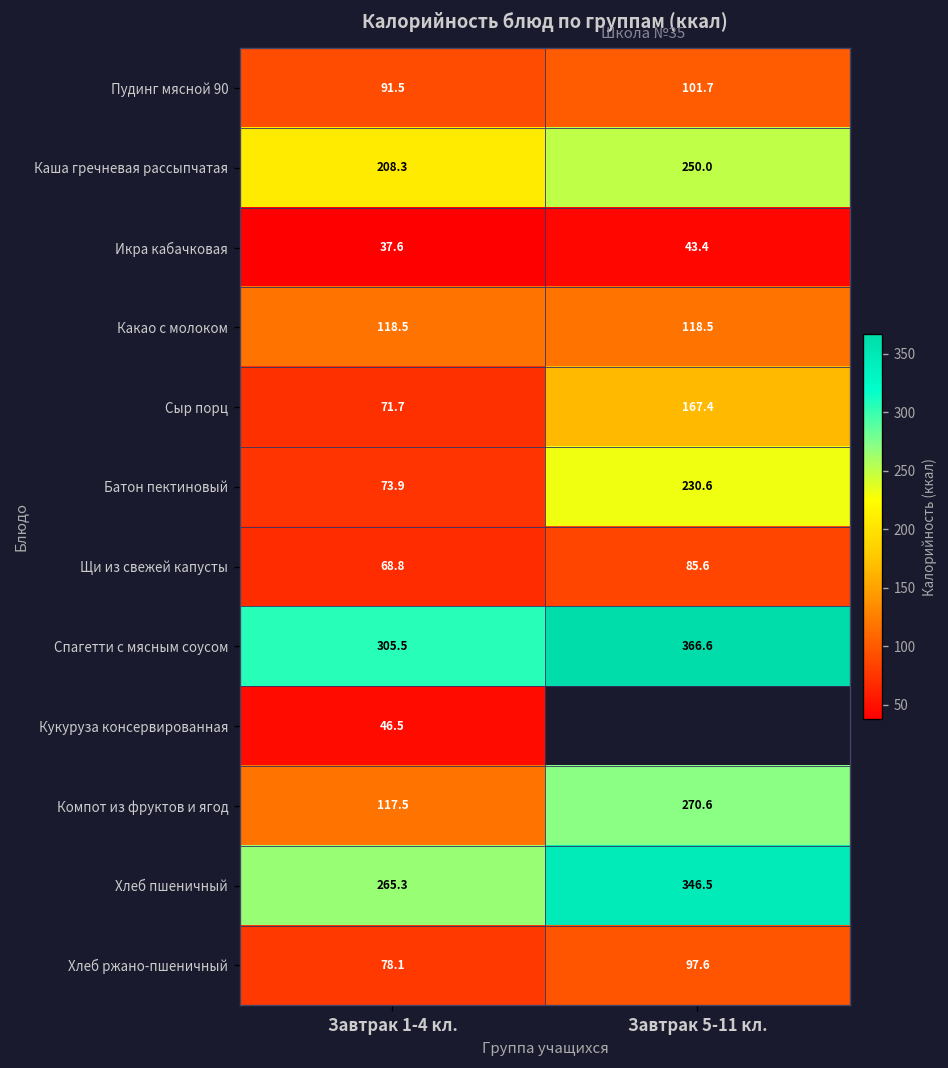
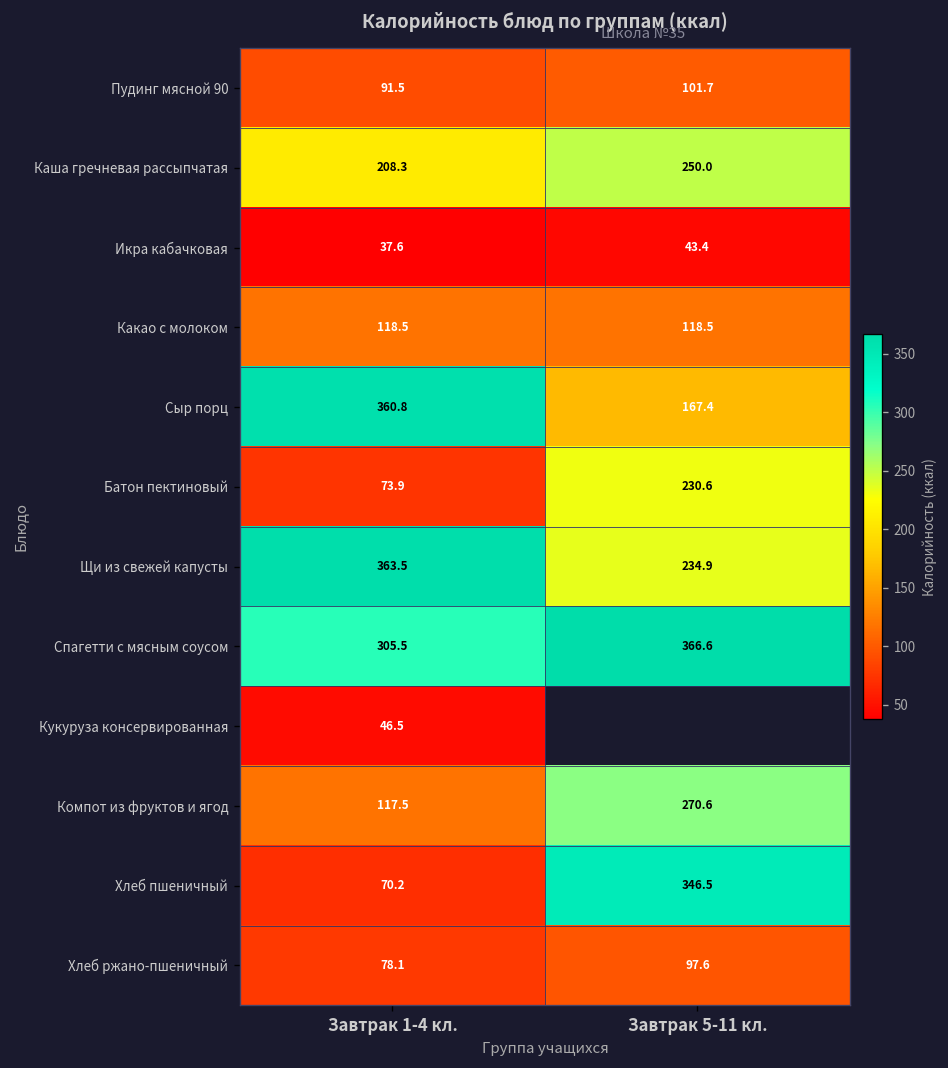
Сыр порц, Завтрак 1-4 кл.: 71.7 -> 360.8
Щи из свежей капусты, Завтрак 1-4 кл.: 68.8 -> 363.5
Щи из свежей капусты, Завтрак 5-11 кл.: 85.6 -> 234.9
Хлеб пшеничный, Завтрак 1-4 кл.: 265.3 -> 70.2
